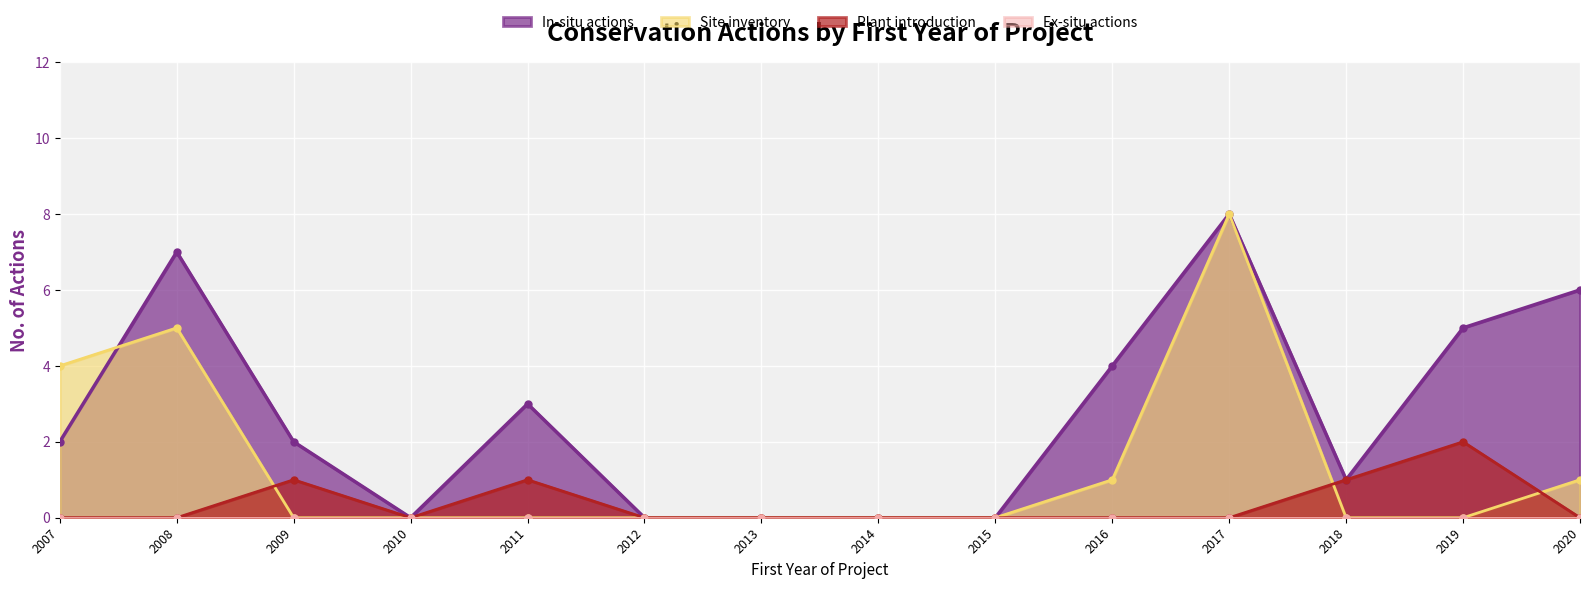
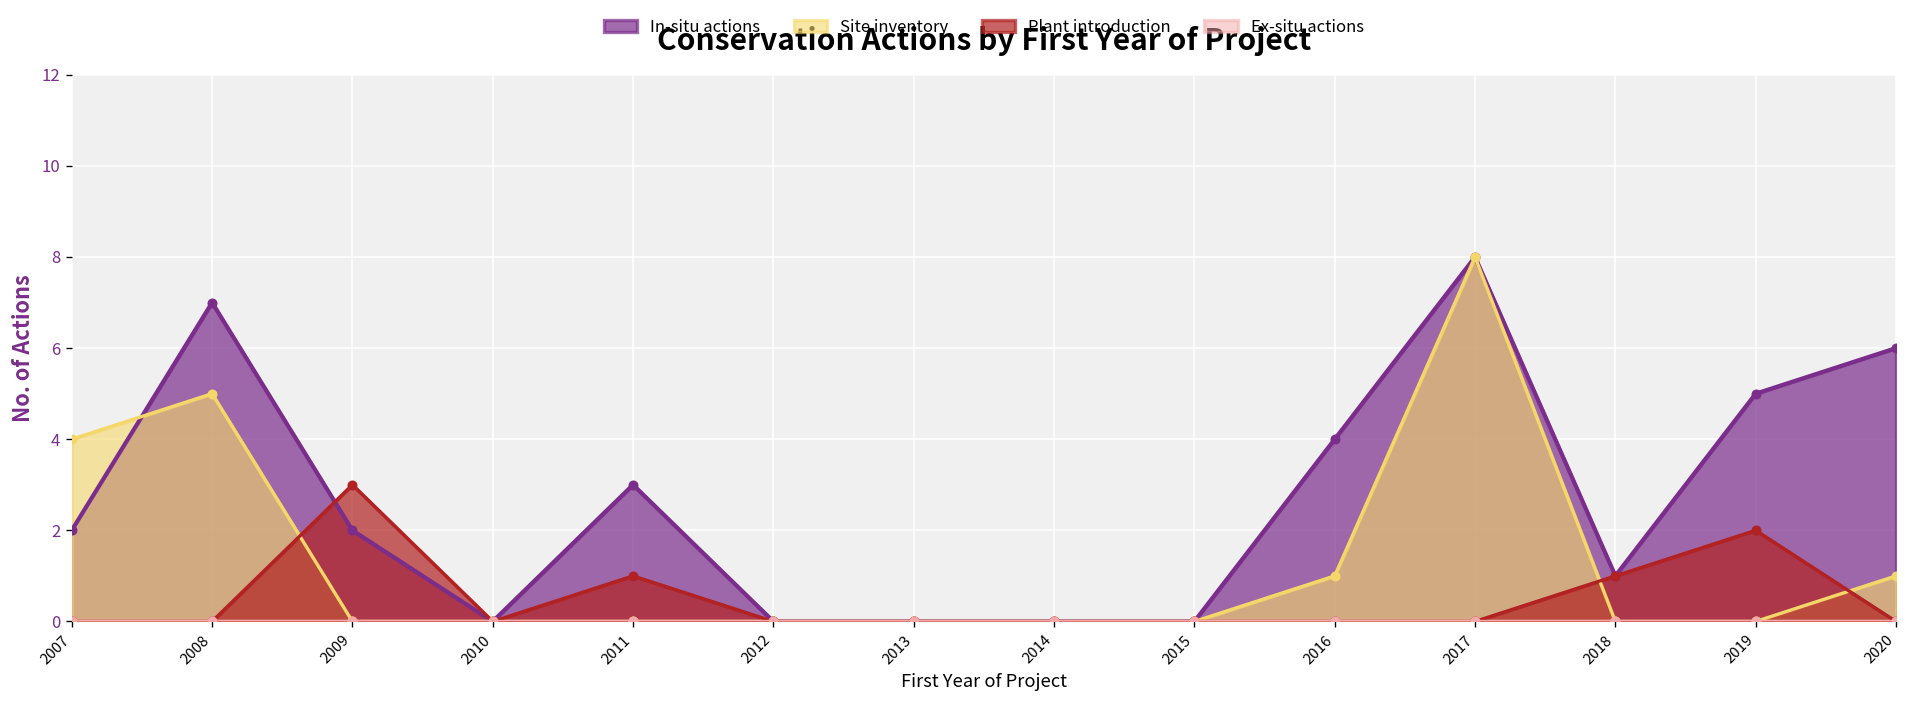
Plant introduction, 2009: 1 -> 3
